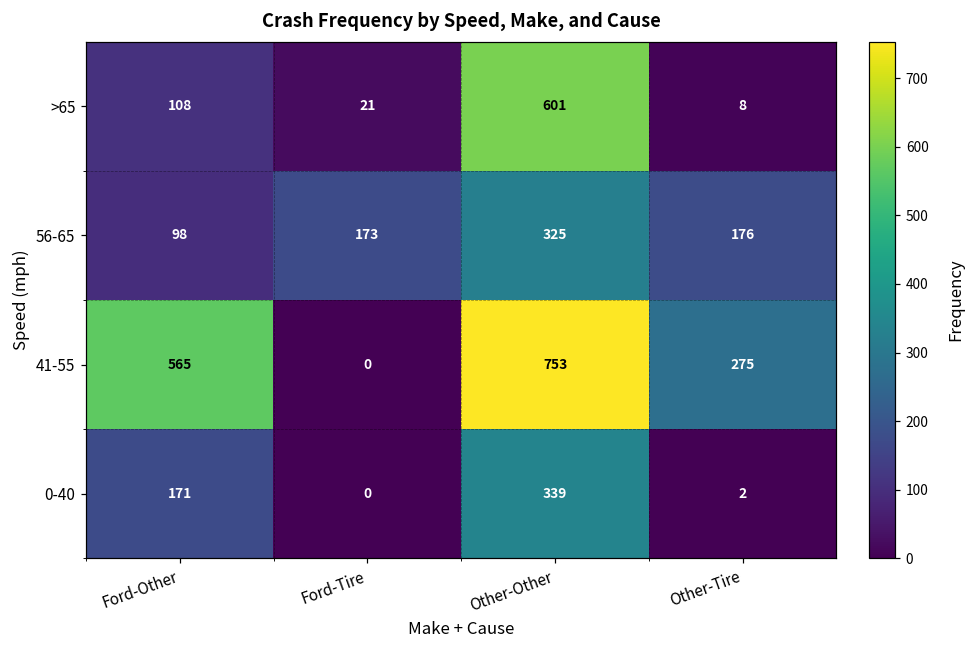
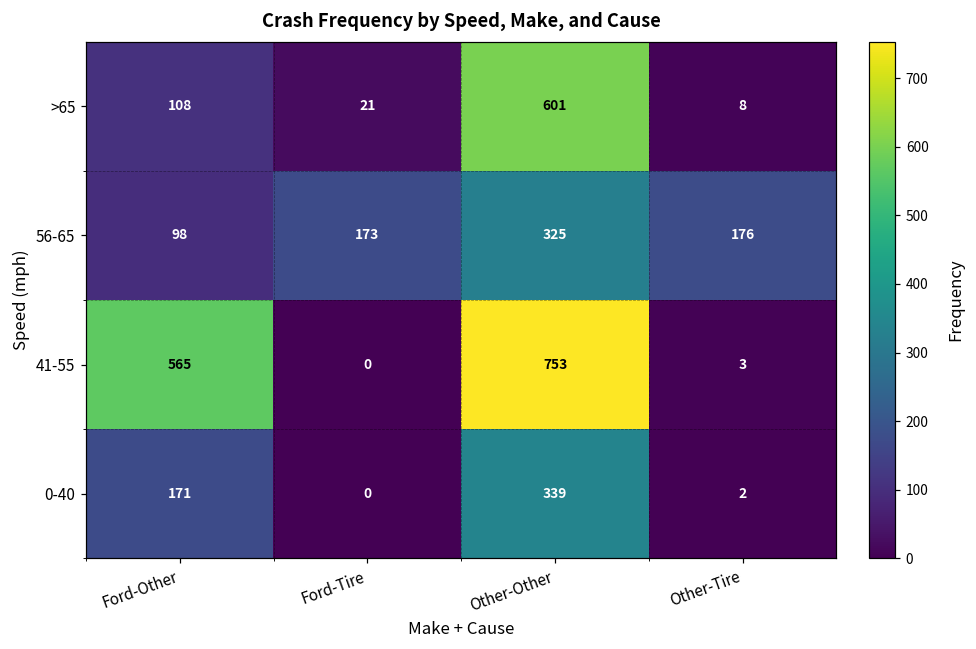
41-55, Other-Tire: 275 -> 3
